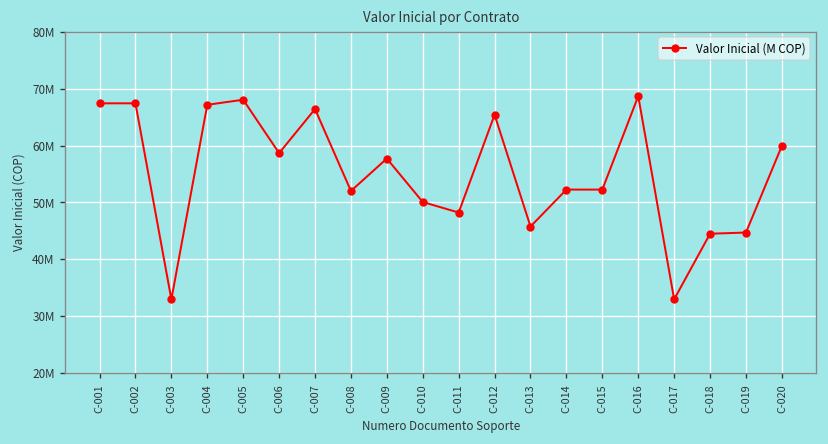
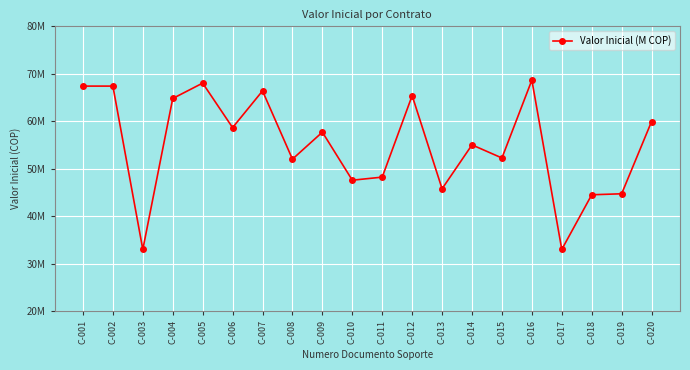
C-004: 67000000 -> 65000000
C-010: 50000000 -> 48000000
C-014: 52000000 -> 55000000
